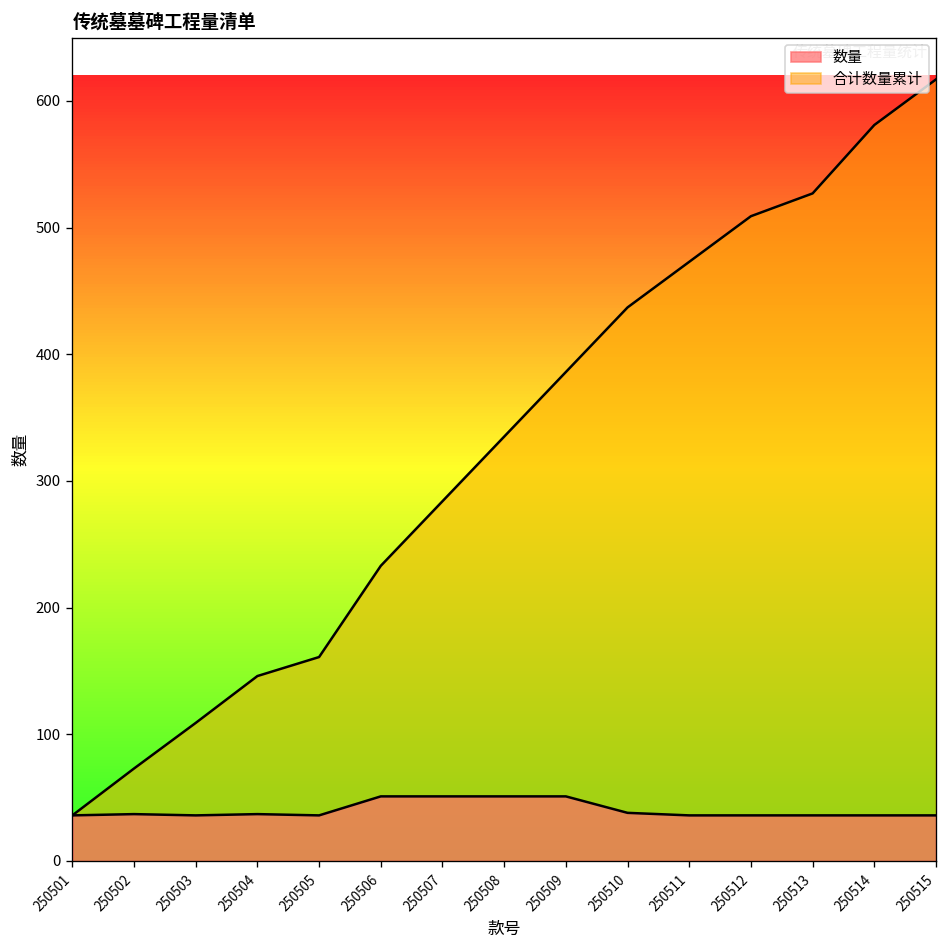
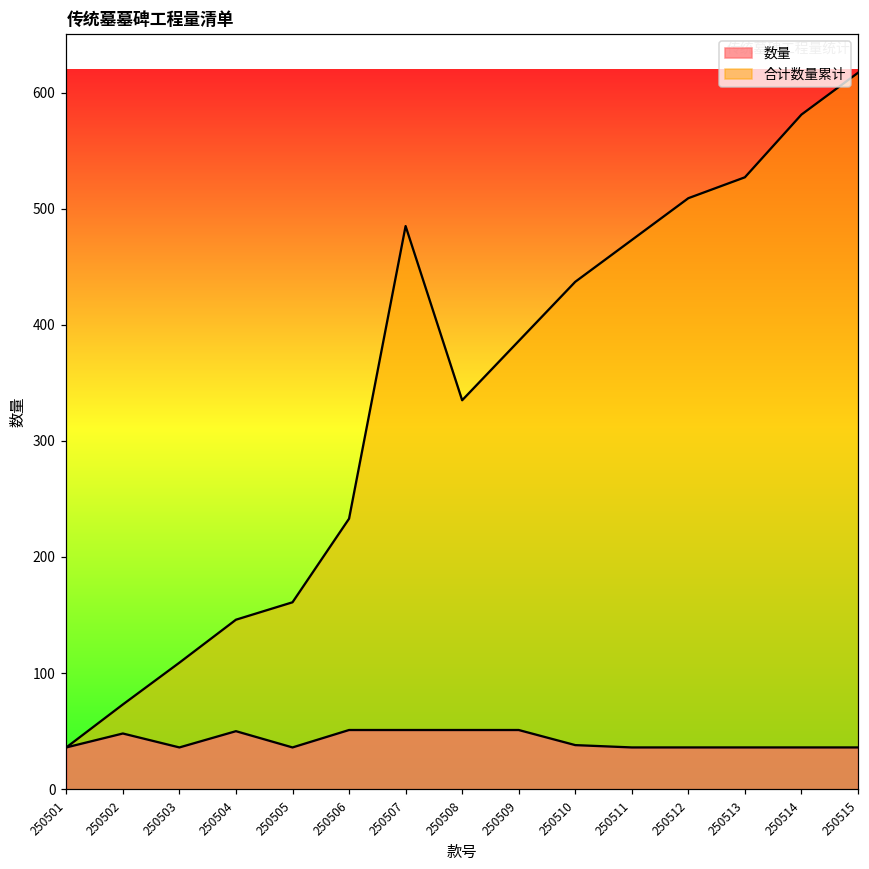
数量, 250502: 37 -> 48
数量, 250504: 37 -> 50
合计数量累计, 250507: 284 -> 485
